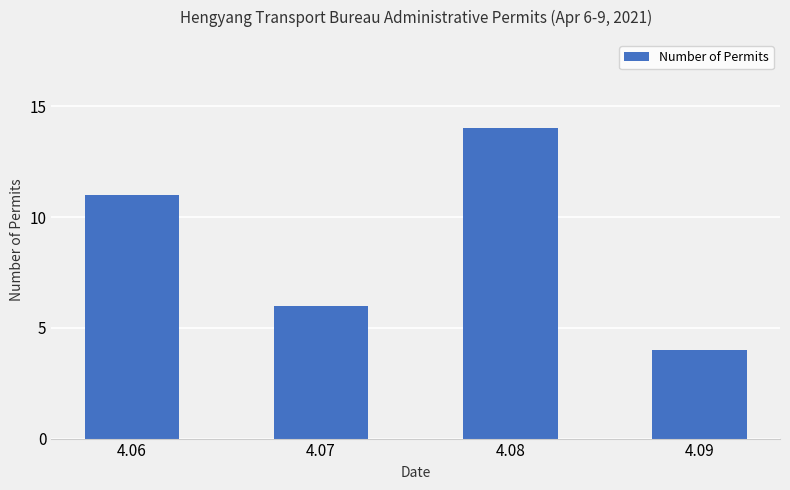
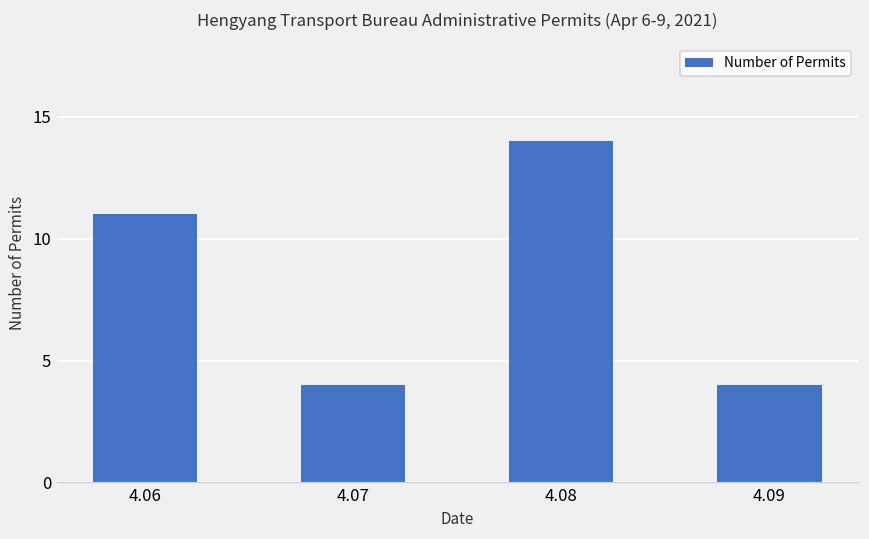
4.07: 6 -> 4
